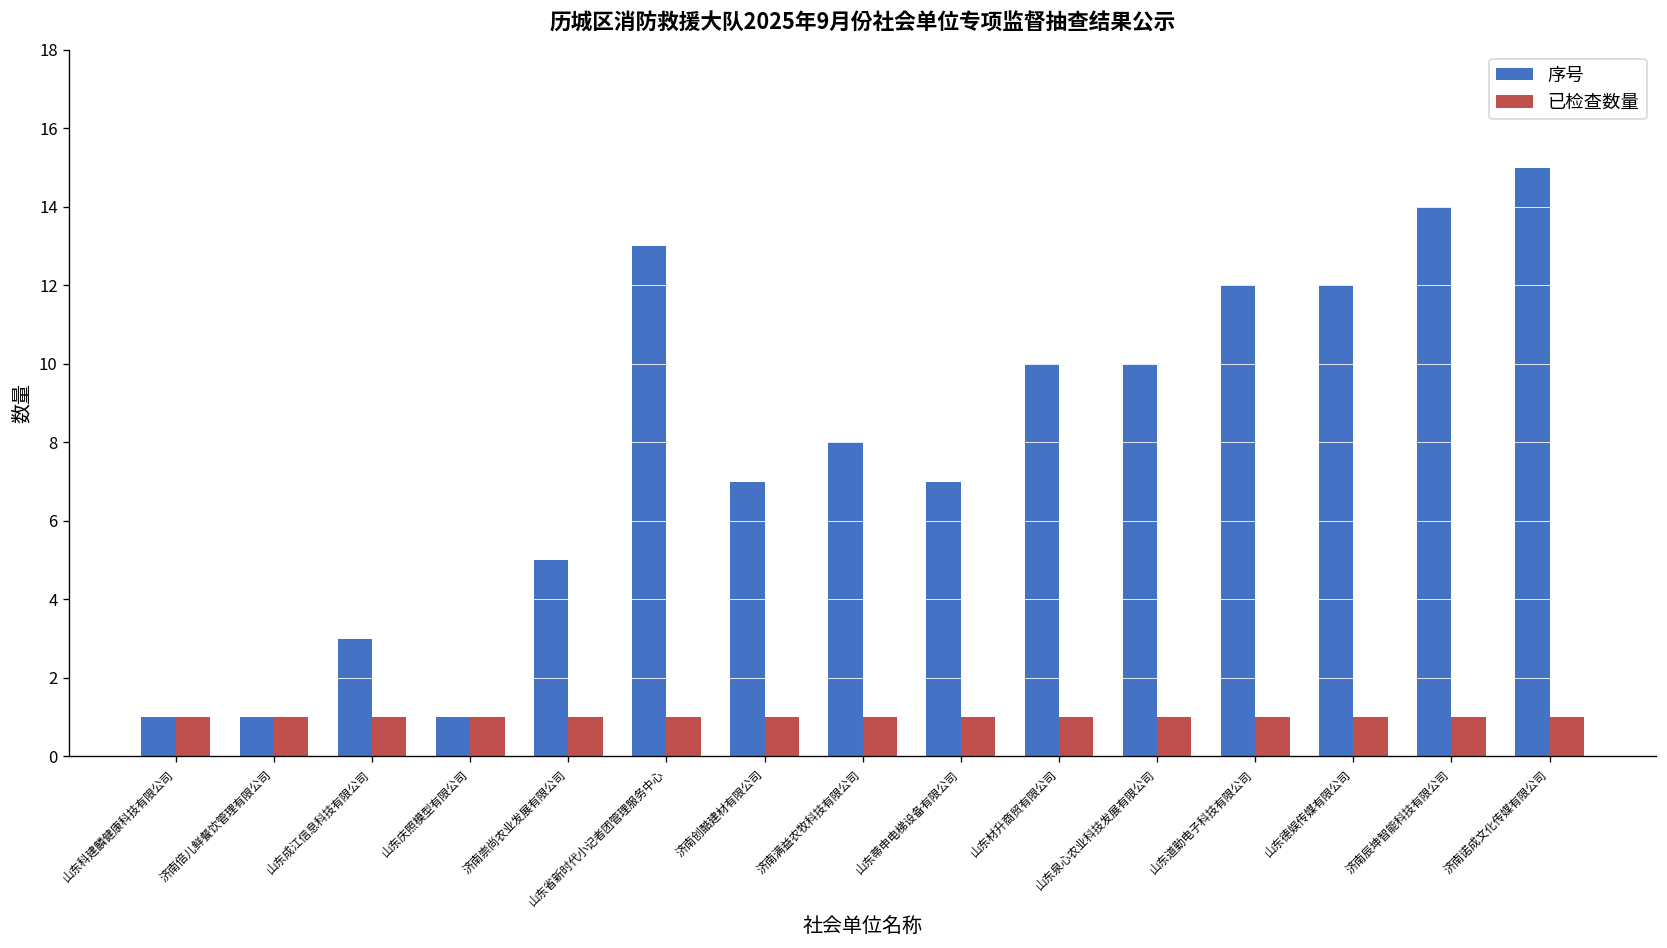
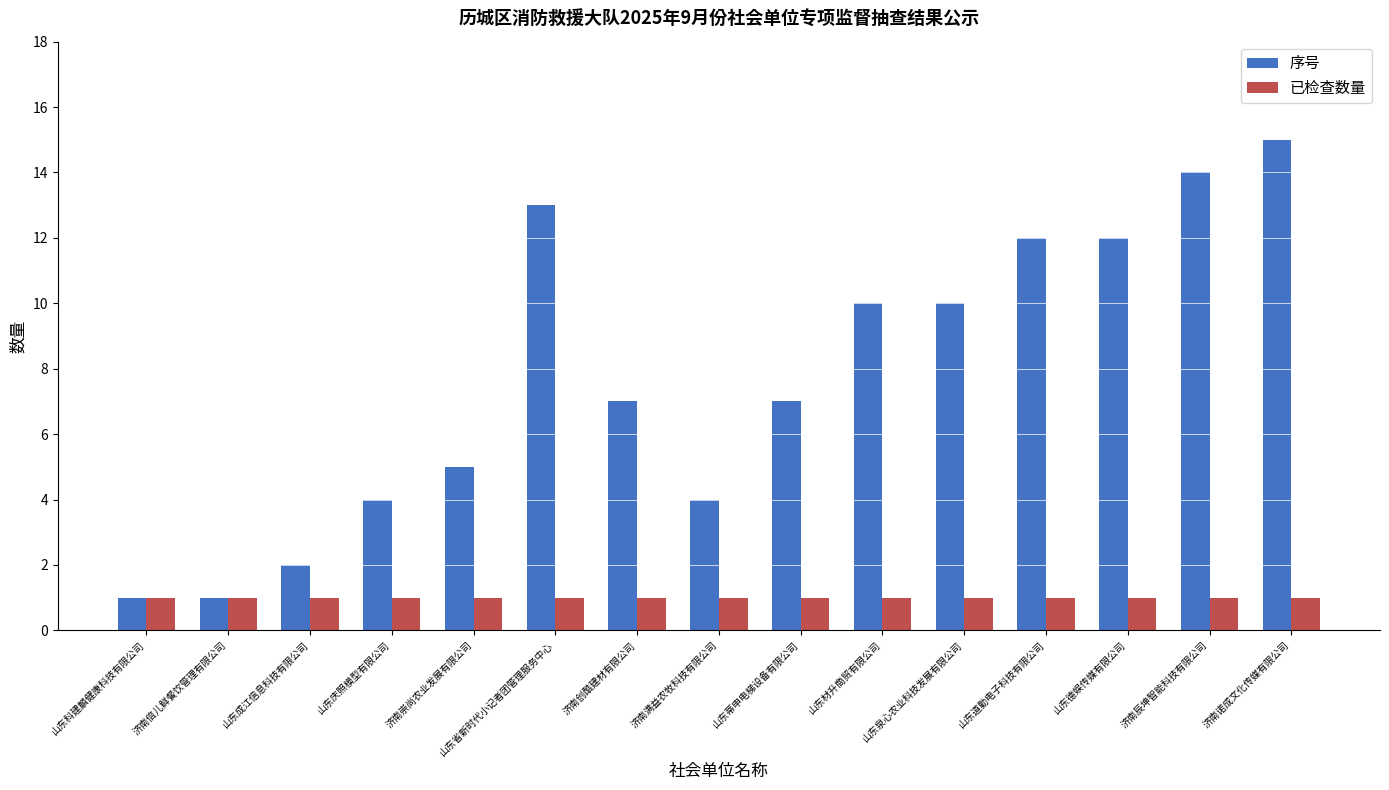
序号, 山东成江信息科技有限公司: 3 -> 2
序号, 山东庆照模型有限公司: 1 -> 4
序号, 济南满益农牧科技有限公司: 8 -> 4
